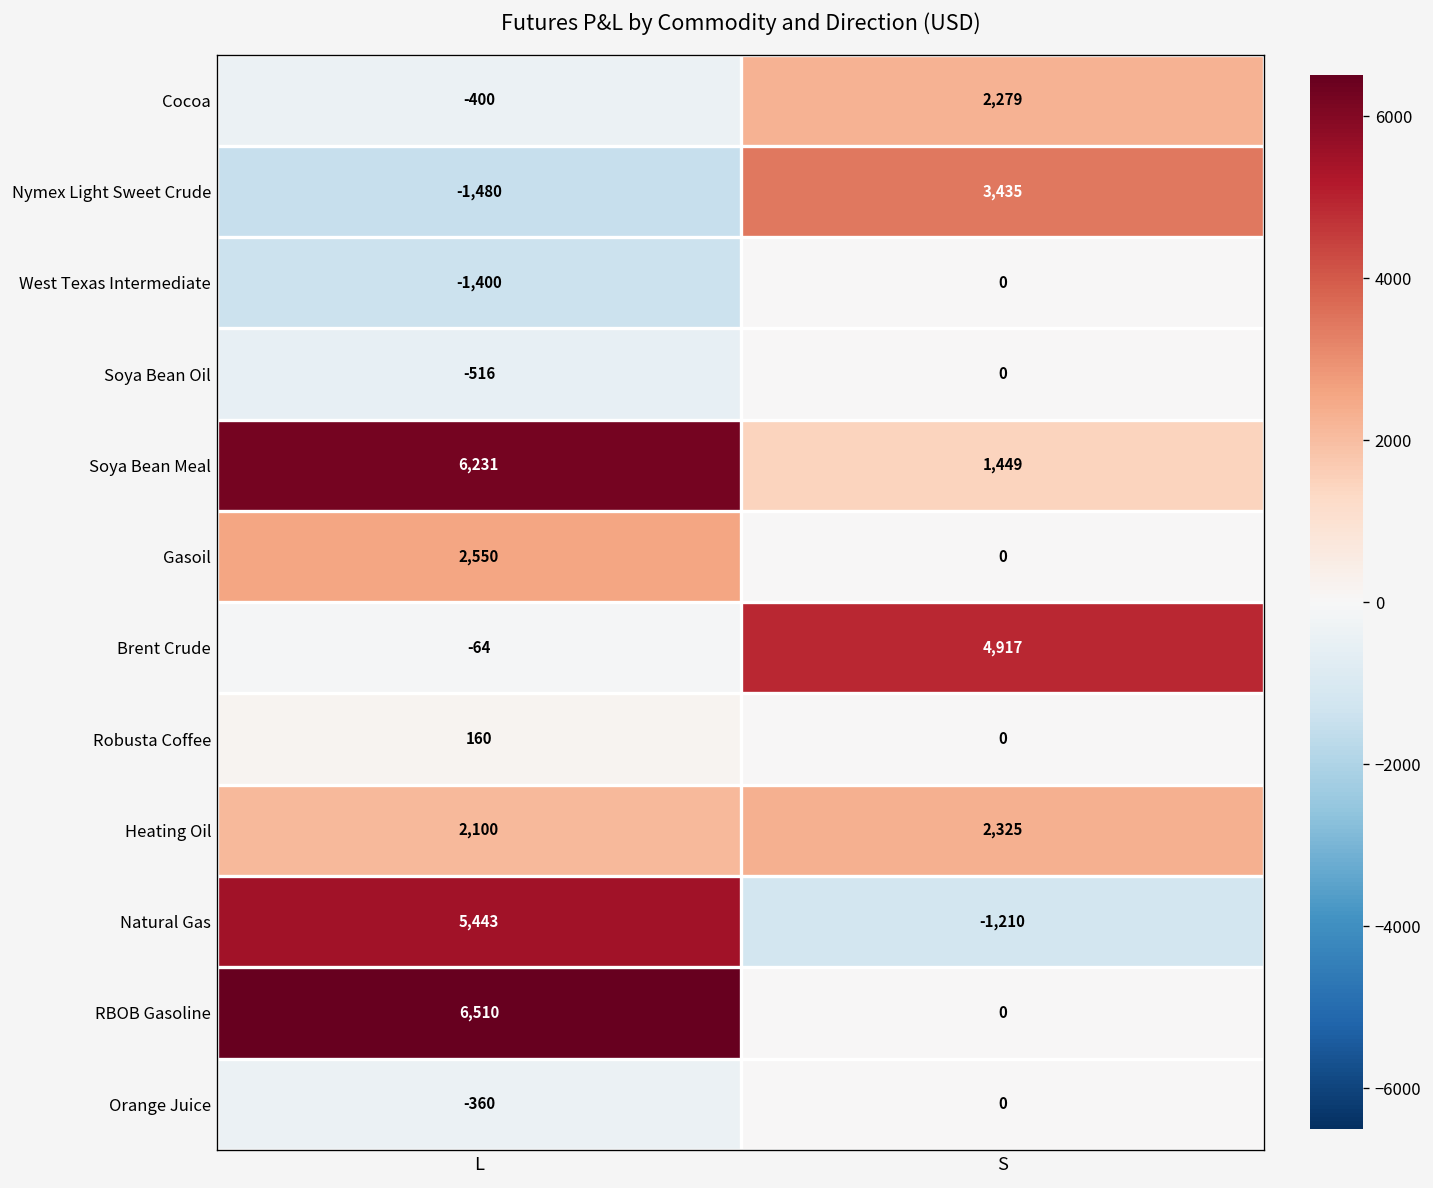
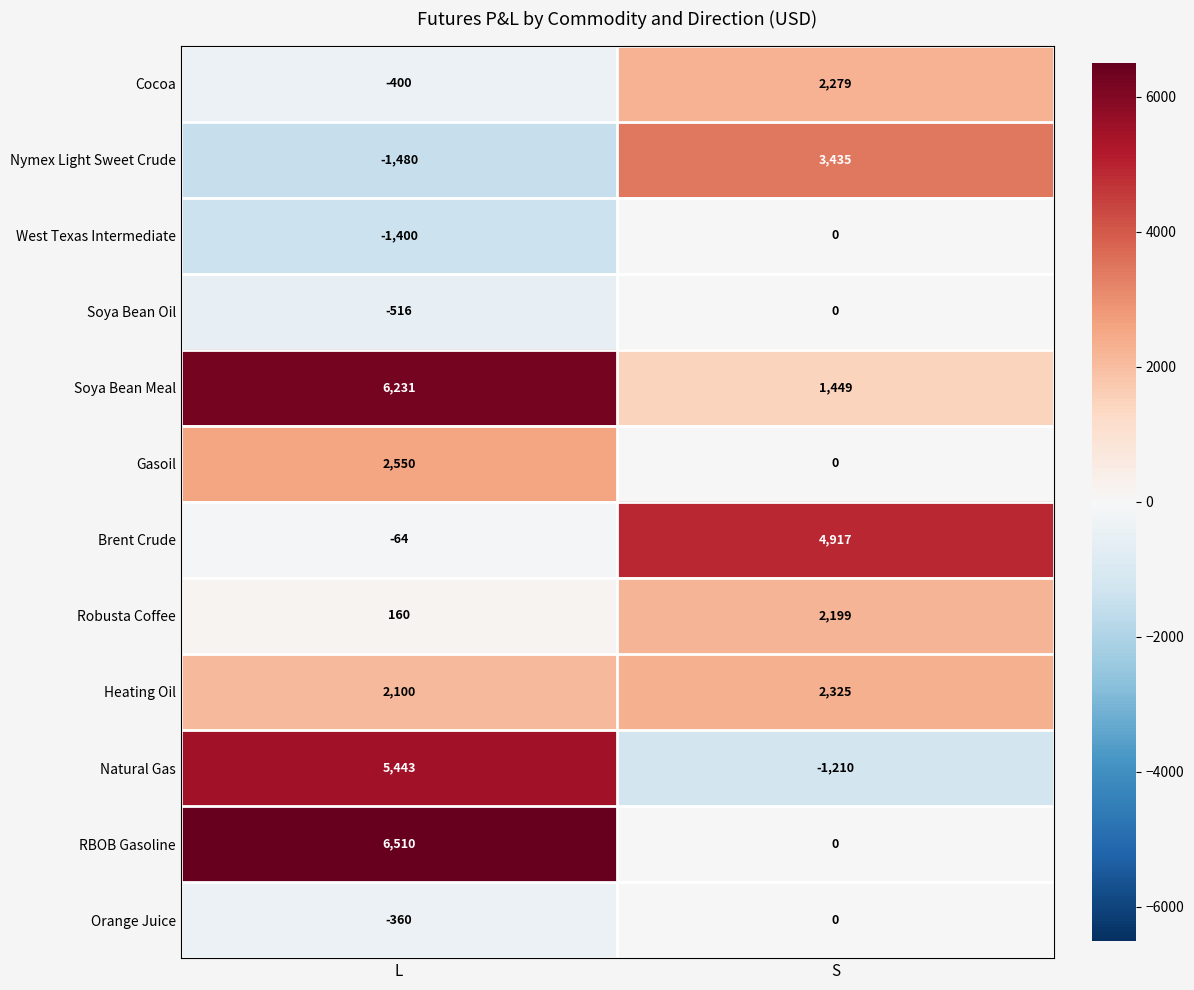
Robusta Coffee, S: 0 -> 2,199
